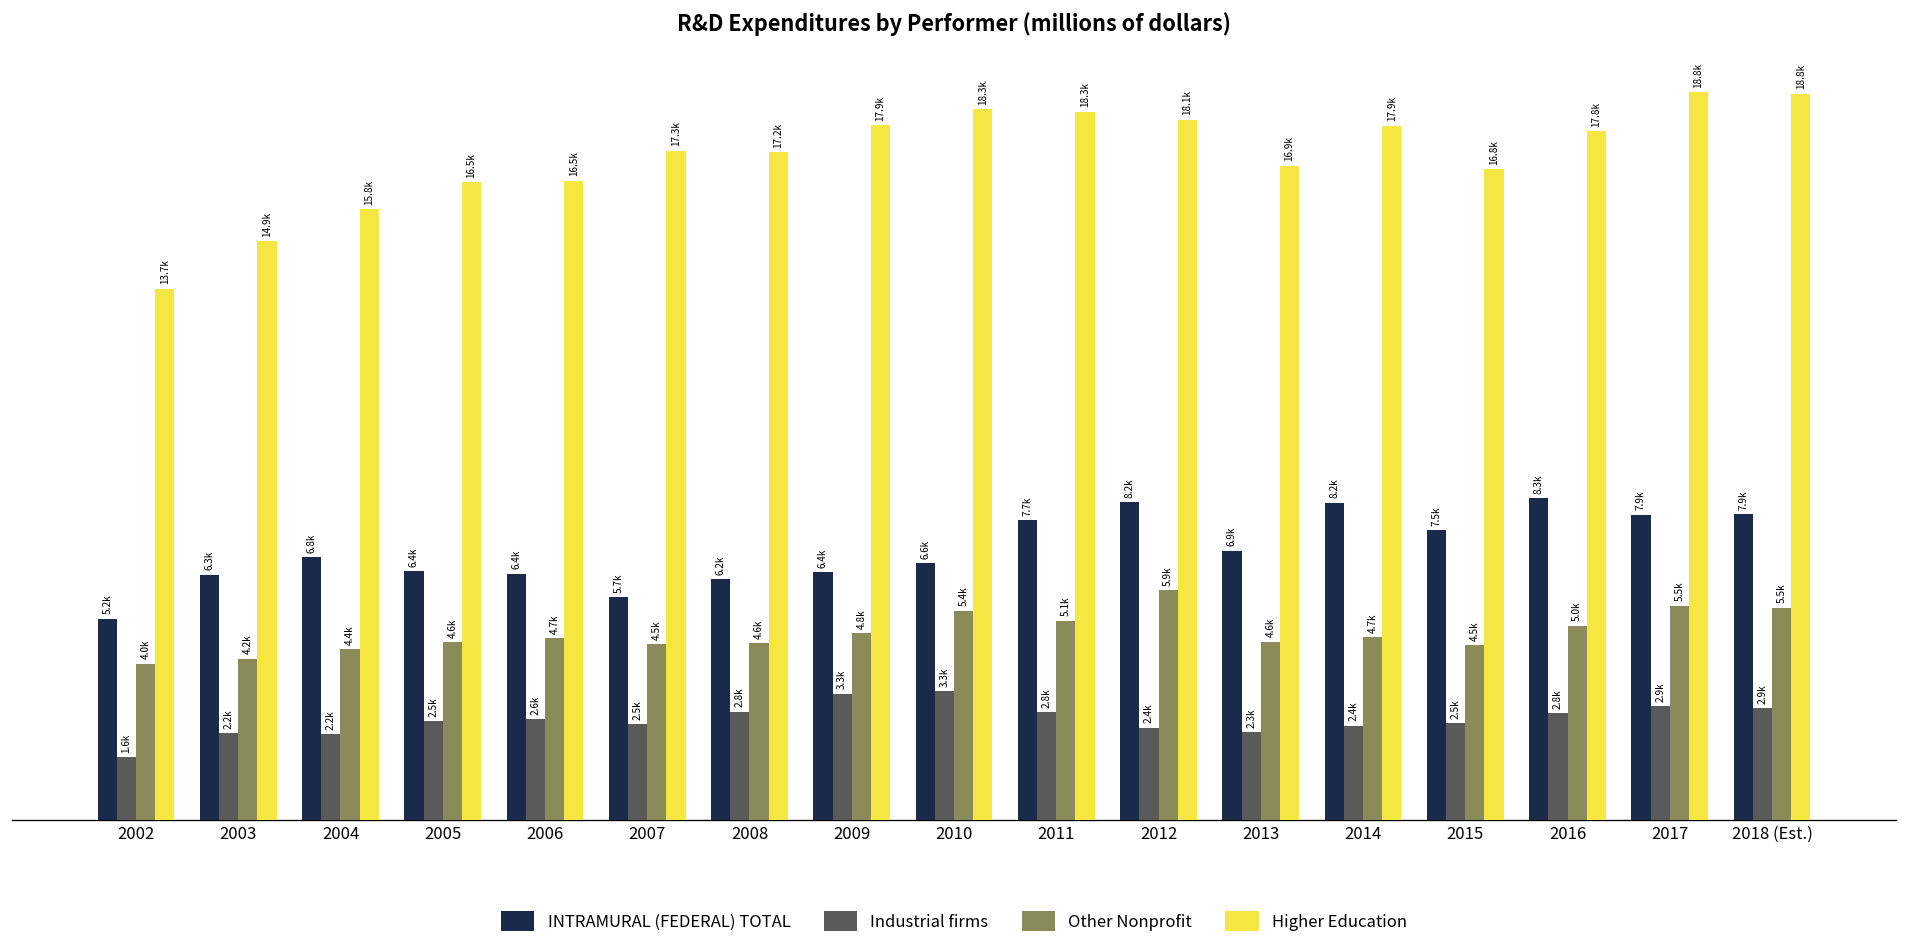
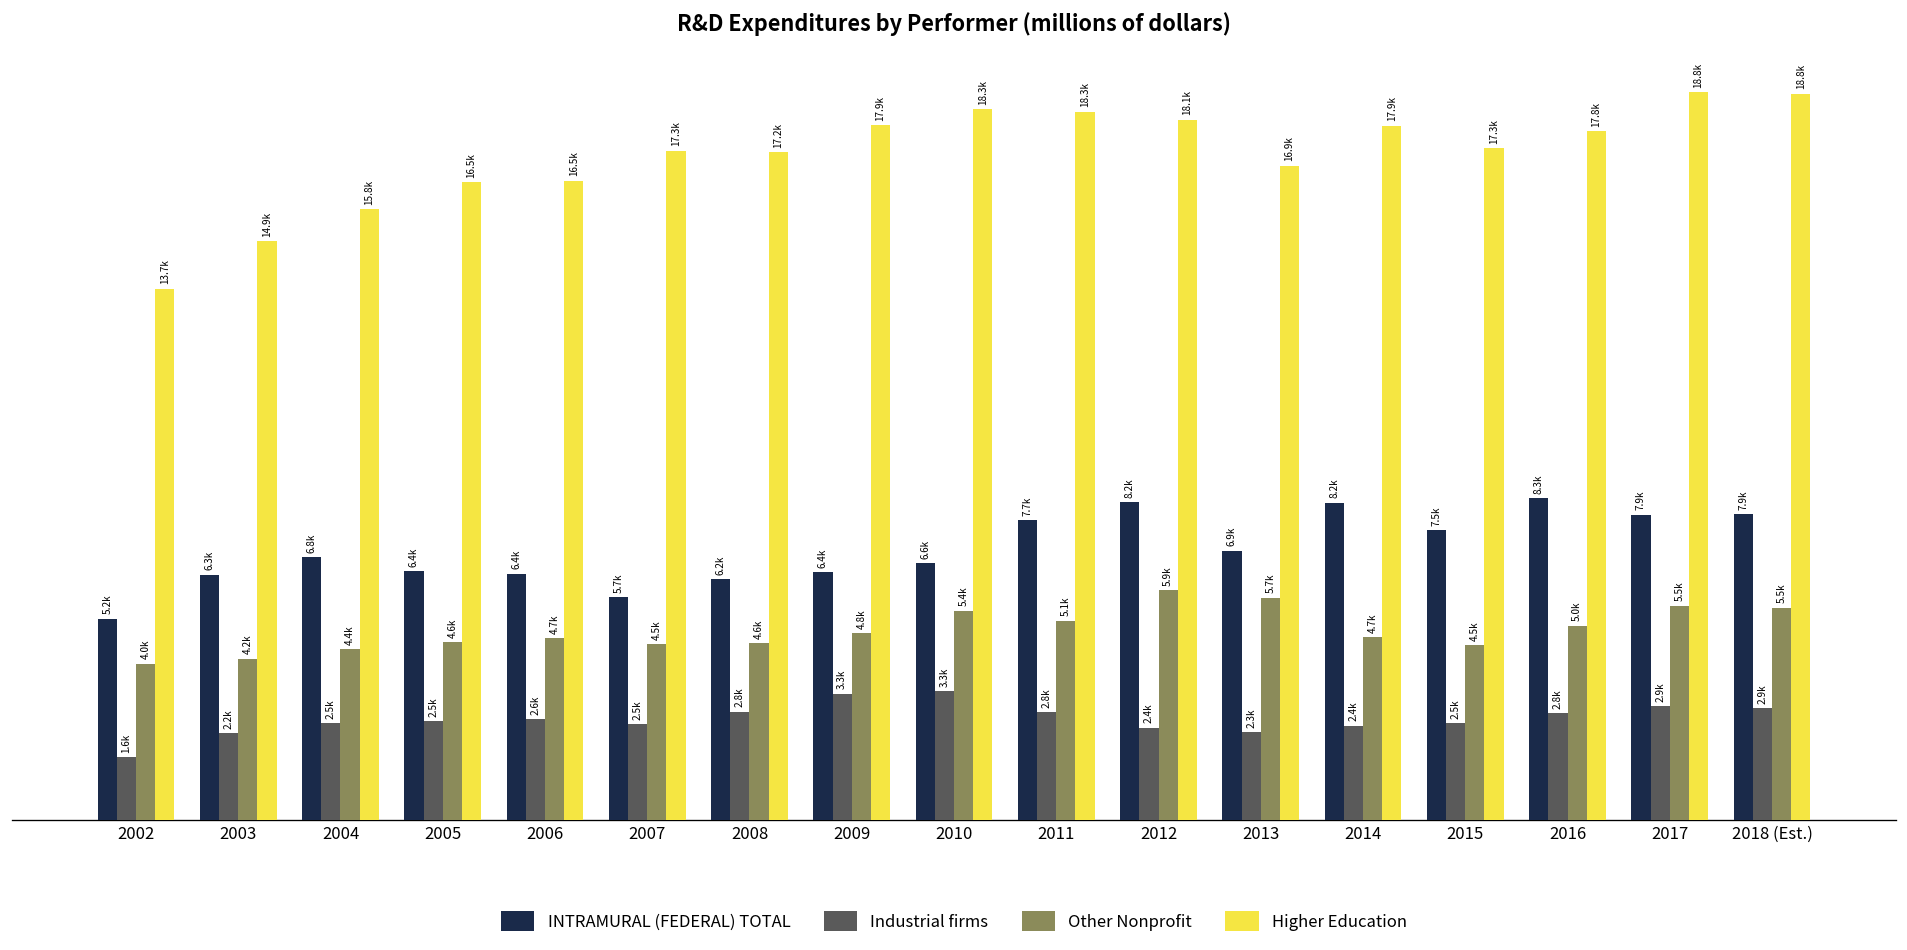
Industrial firms, 2004: 2.2k -> 2.5k
Other Nonprofit, 2013: 4.6k -> 5.7k
Higher Education, 2015: 16.8k -> 17.3k
